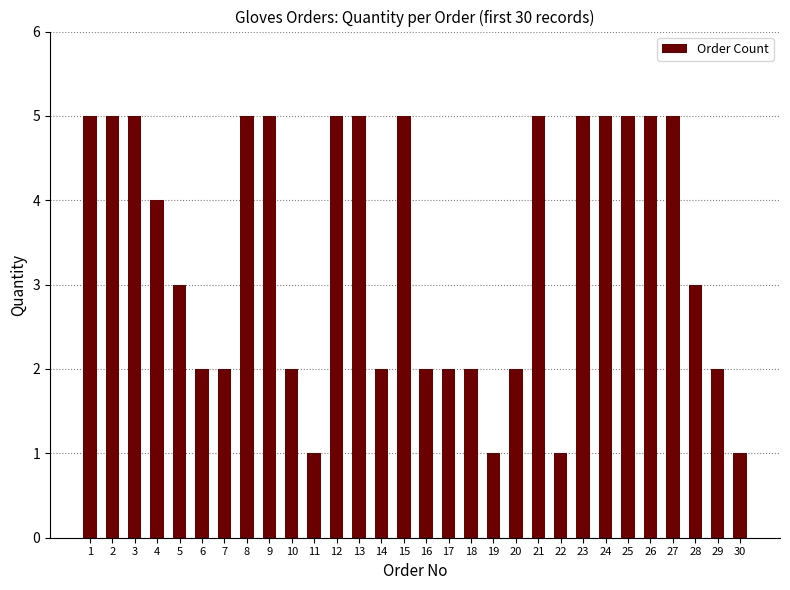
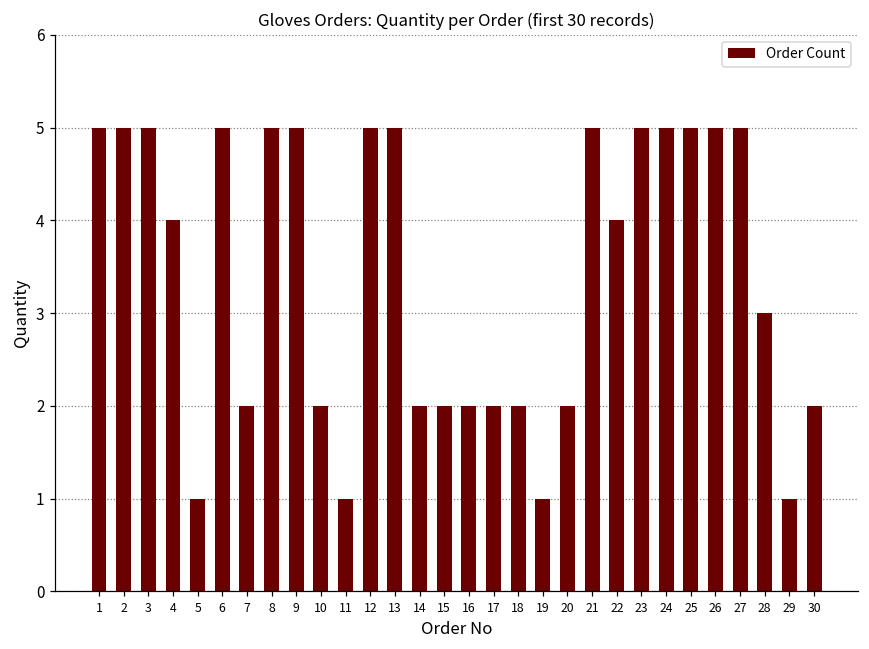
5: 3 -> 1
6: 2 -> 5
15: 5 -> 2
22: 1 -> 4
29: 2 -> 1
30: 1 -> 2
